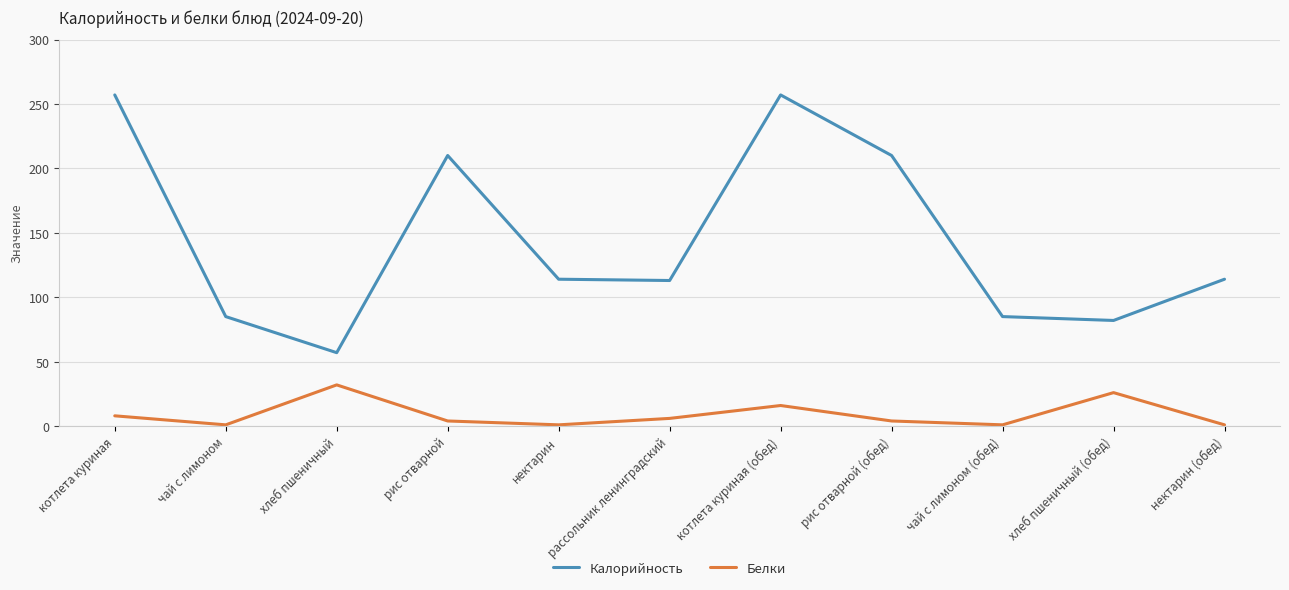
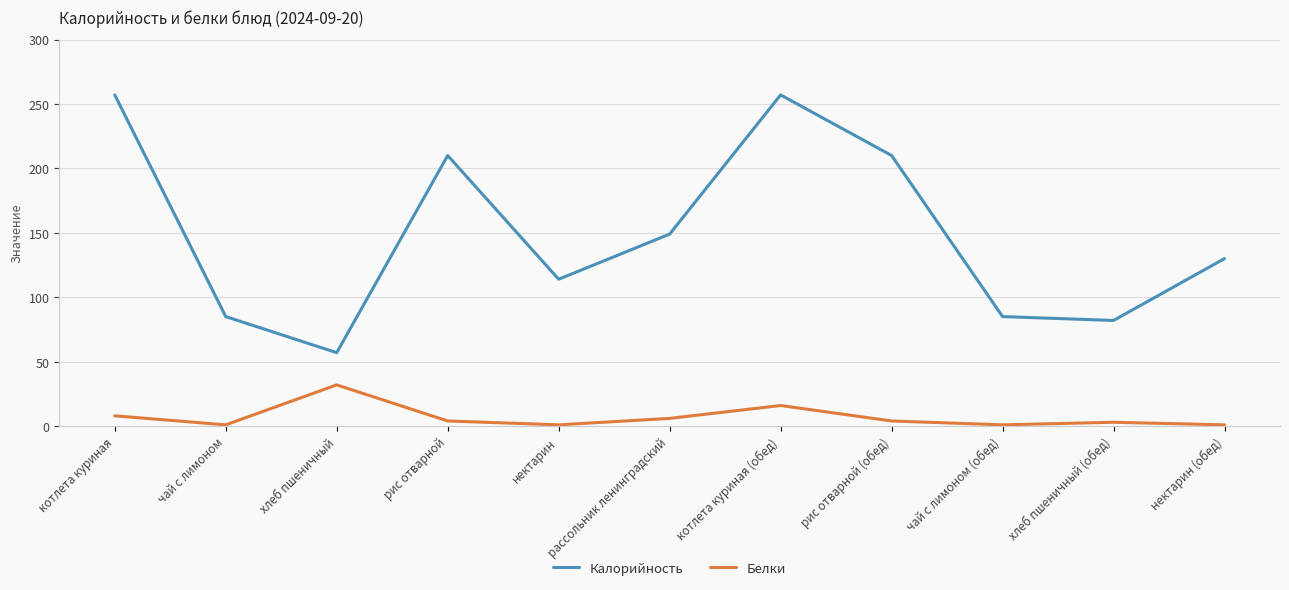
Калорийность, рассольник ленинградский: 113 -> 149
Белки, хлеб пшеничный (обед): 26 -> 3
Калорийность, нектарин (обед): 114 -> 130
